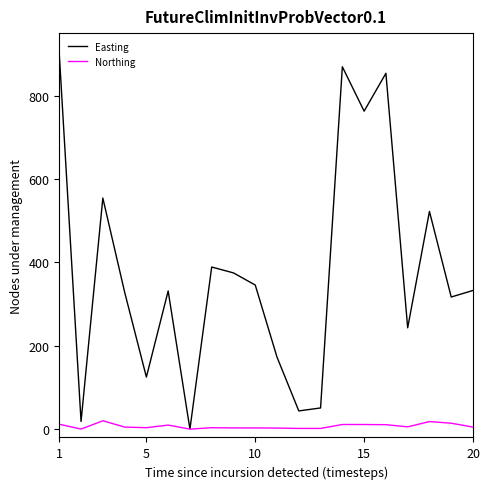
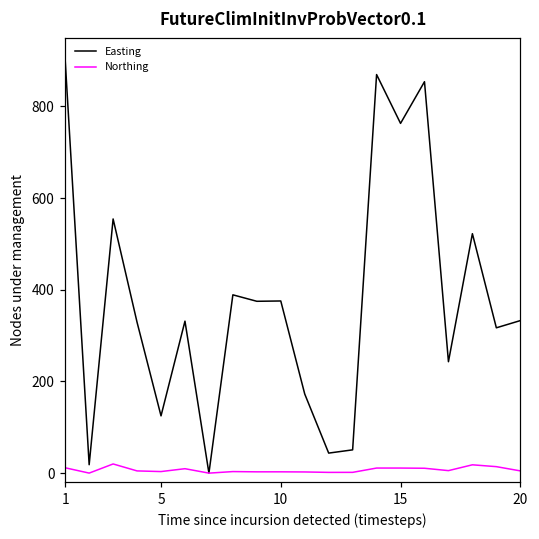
Easting, 10: 350 -> 380
